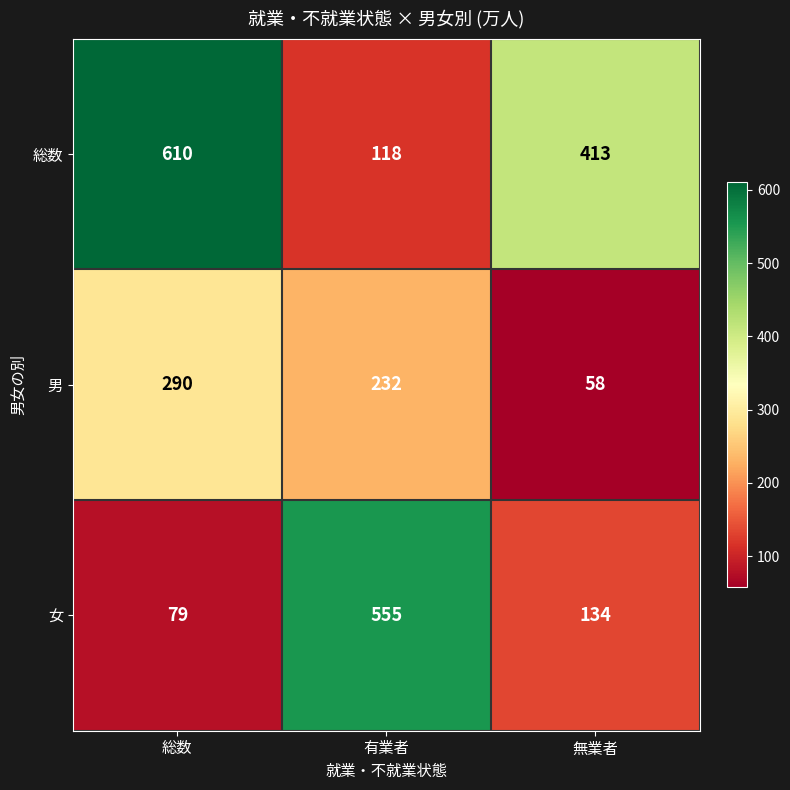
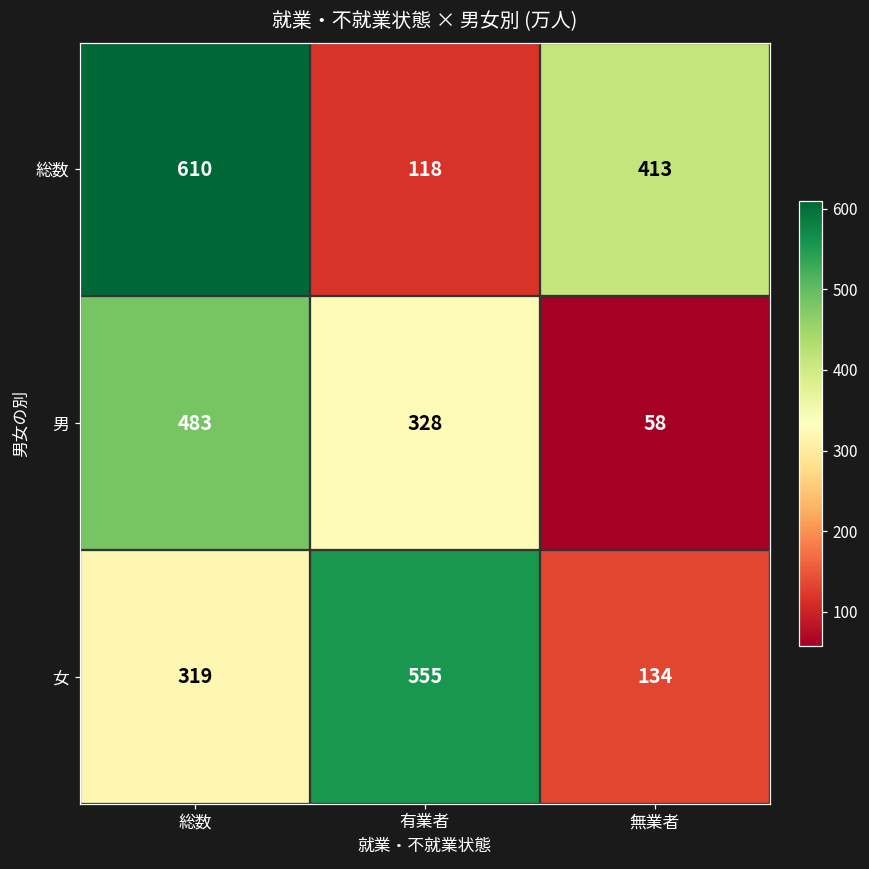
男, 総数: 290 -> 483
男, 有業者: 232 -> 328
女, 総数: 79 -> 319
